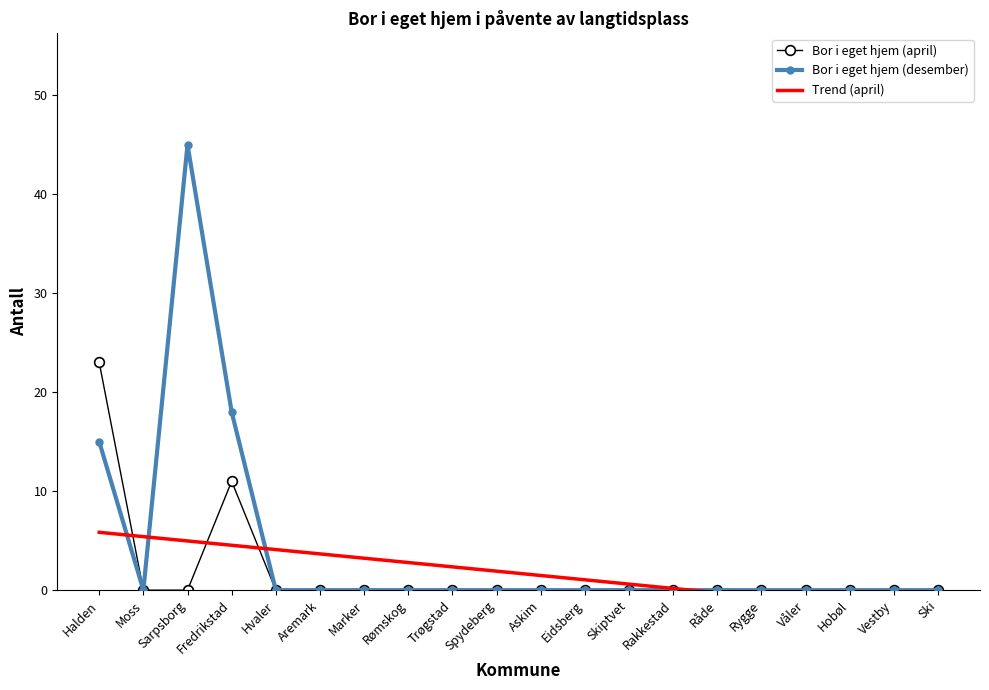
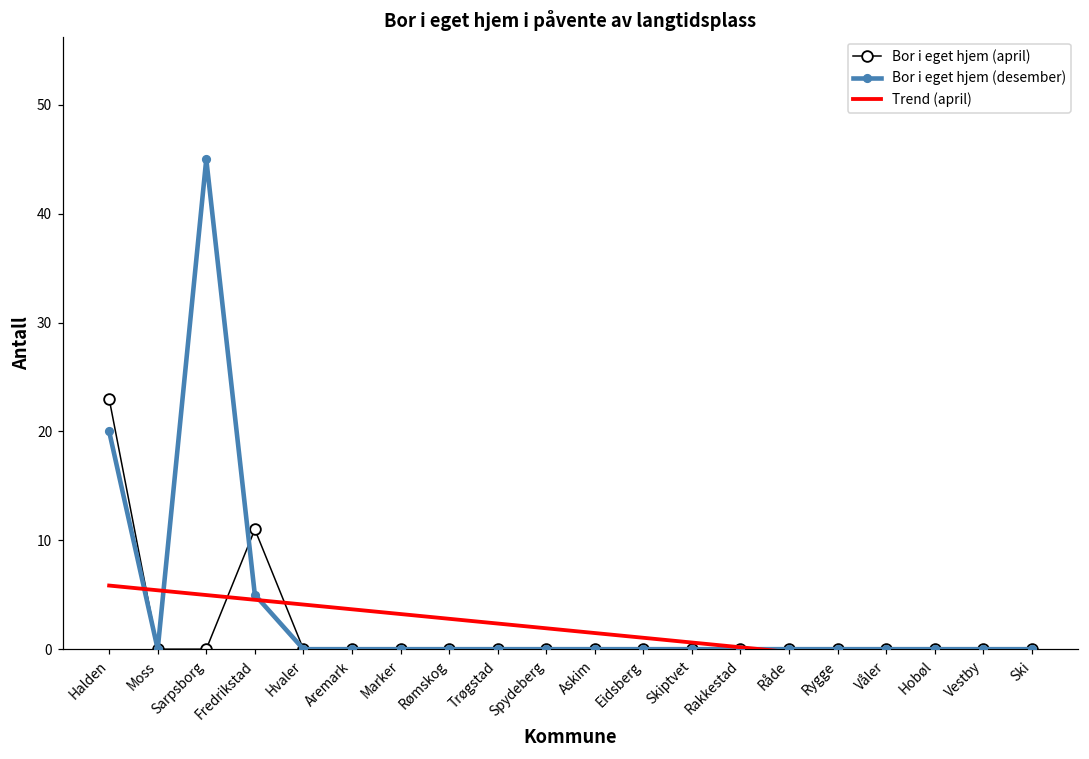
Bor i eget hjem (desember), Halden: 15 -> 20
Bor i eget hjem (desember), Fredrikstad: 18 -> 5
